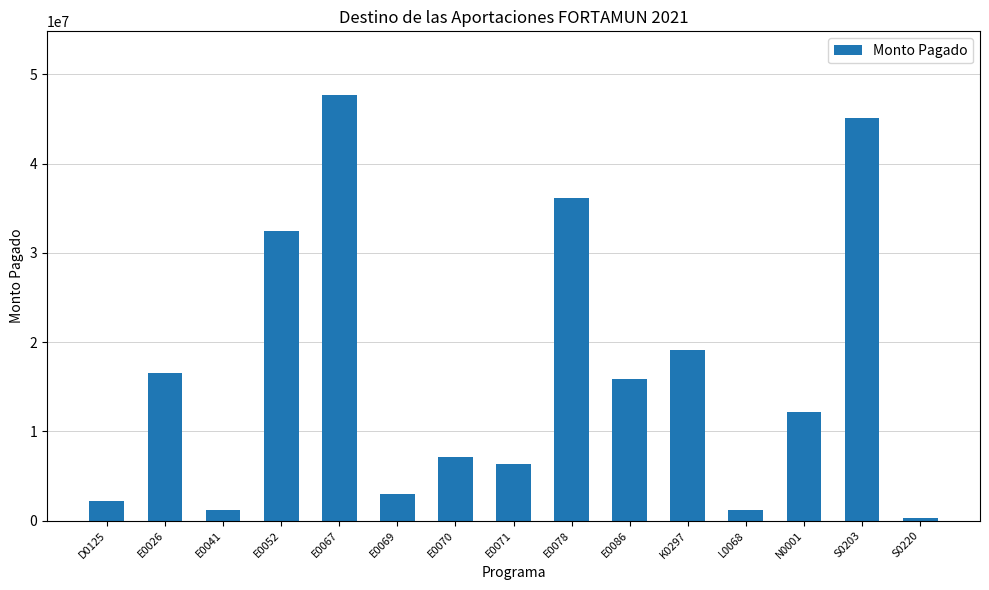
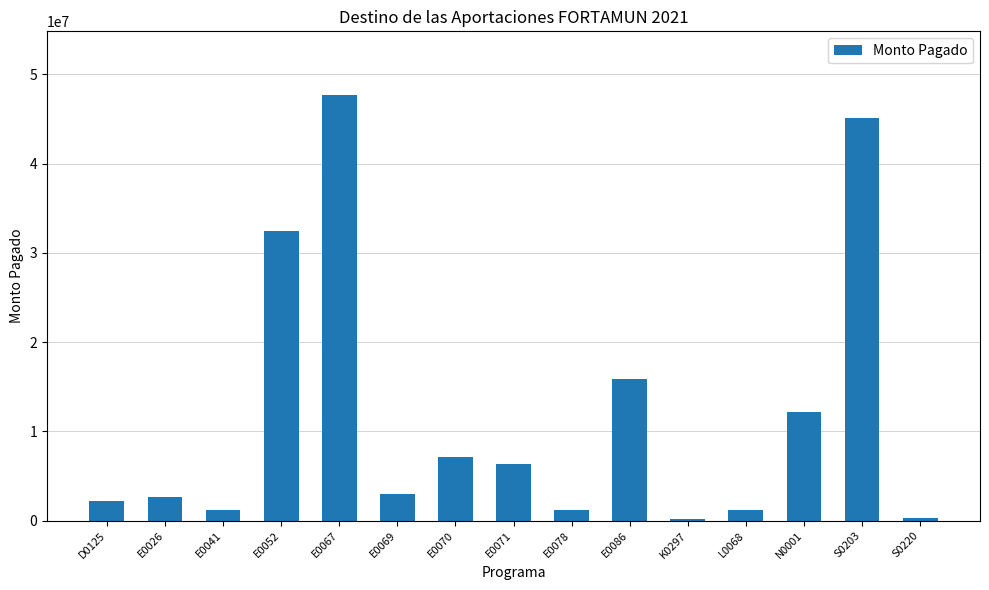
E0026: 17000000 -> 3000000
E0078: 36000000 -> 1000000
K0297: 19000000 -> 0
